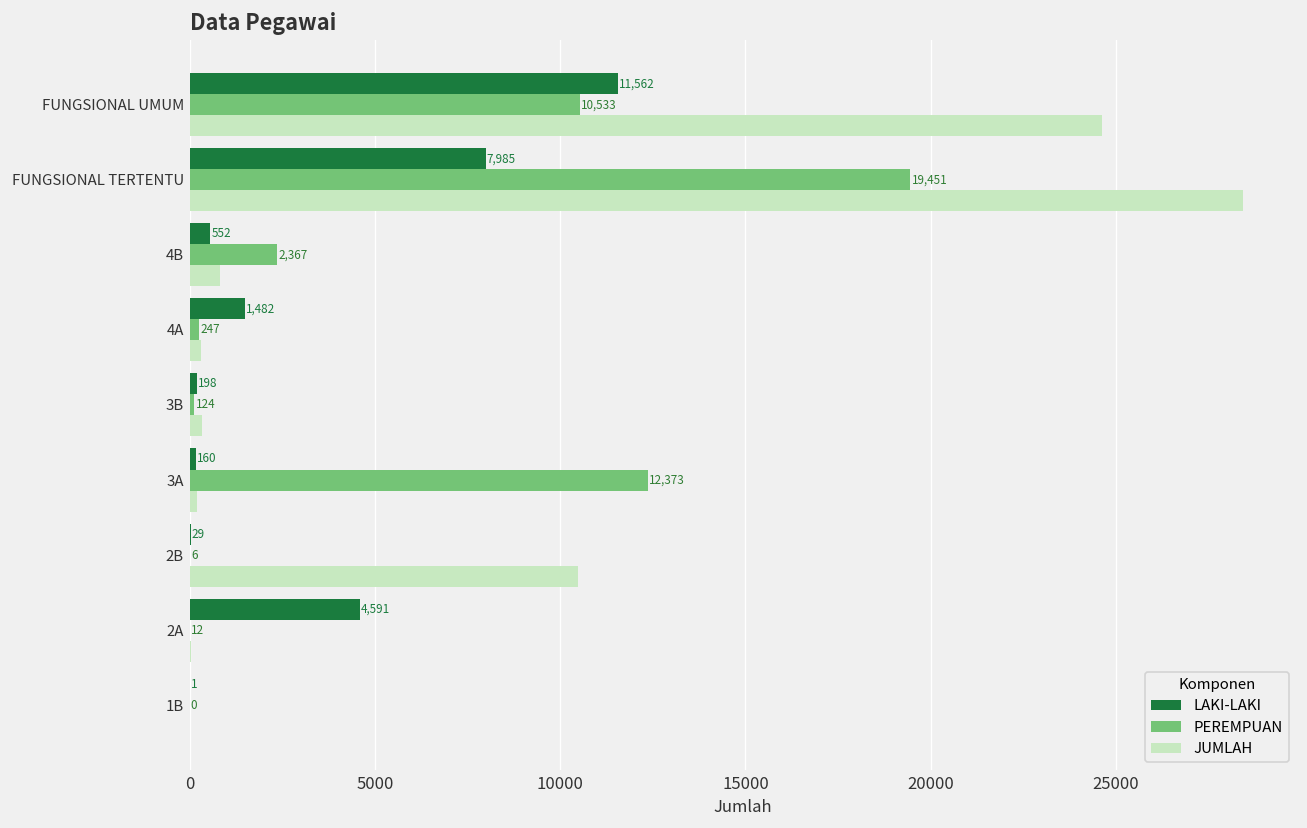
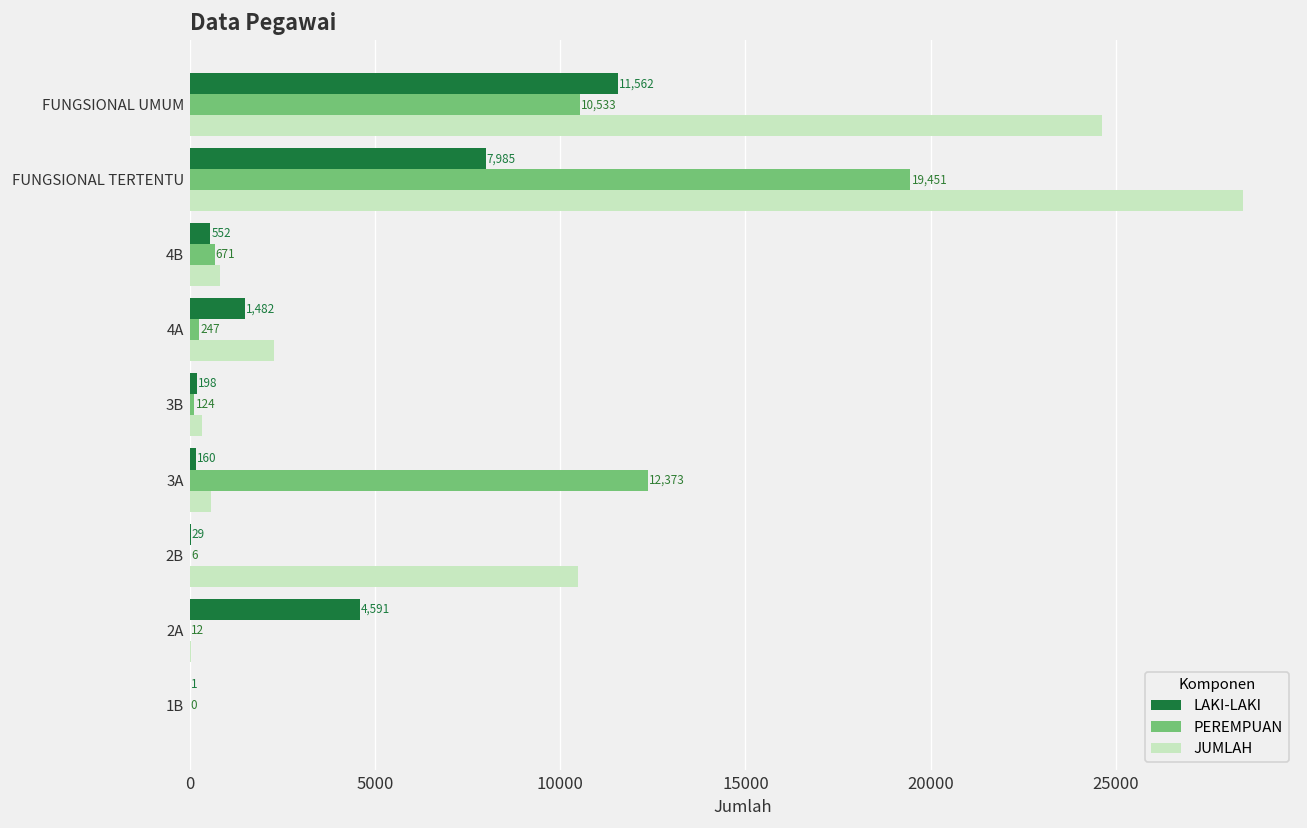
PEREMPUAN, 4B: 2,367 -> 671
JUMLAH, 4A: 300 -> 2300
JUMLAH, 3A: 200 -> 600
